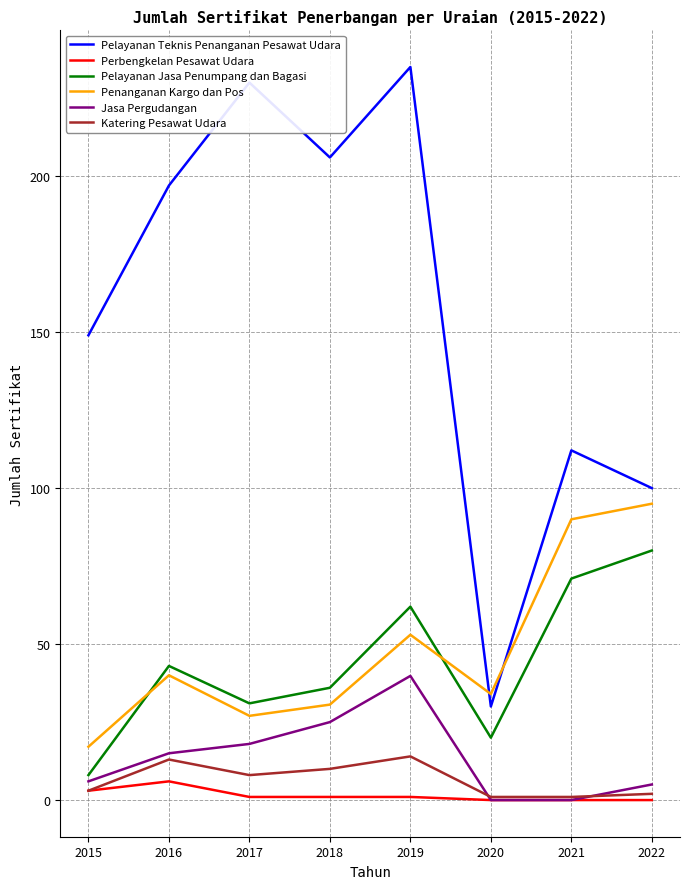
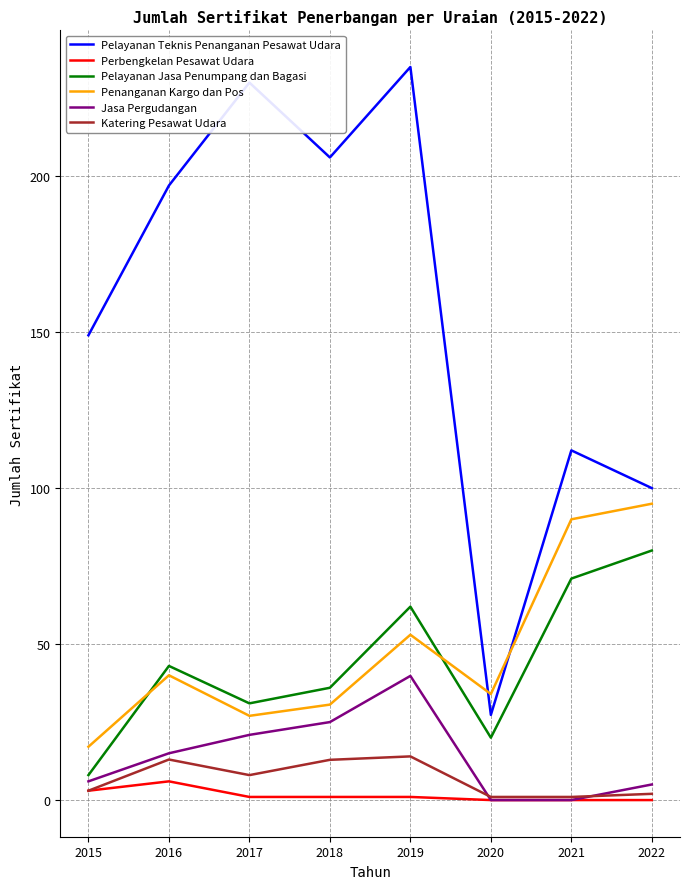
Jasa Pergudangan, 2017: 18 -> 21
Katering Pesawat Udara, 2018: 10 -> 13
Pelayanan Teknis Penanganan Pesawat Udara, 2020: 30 -> 27
